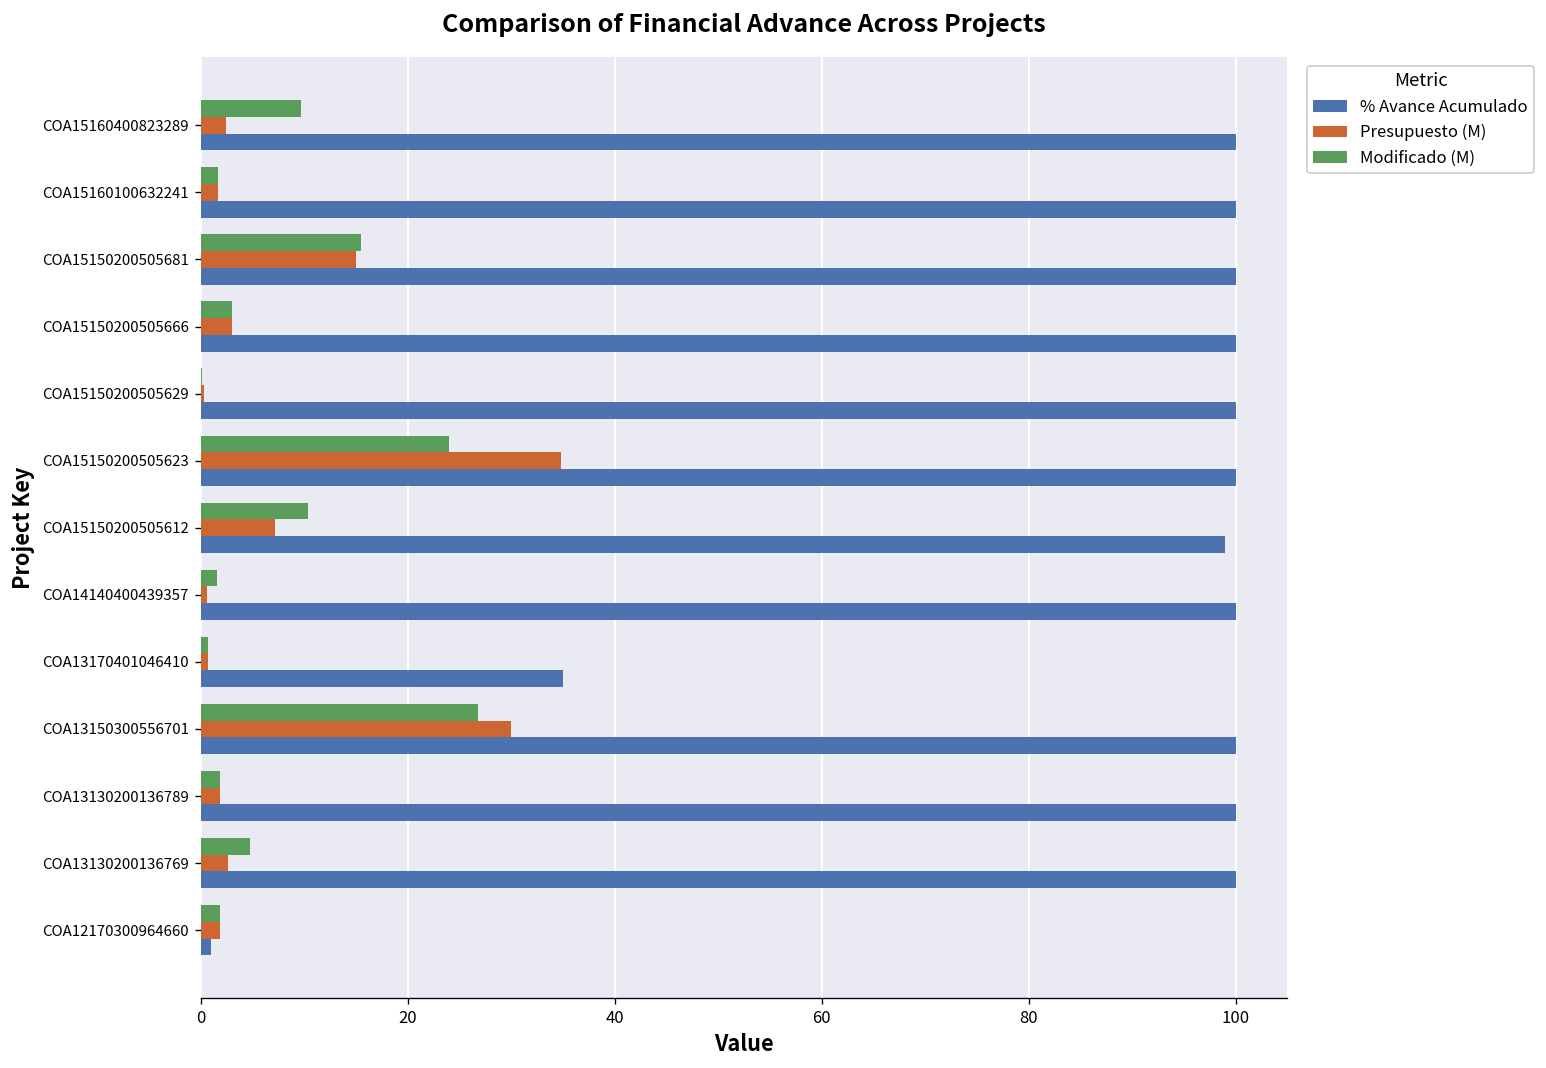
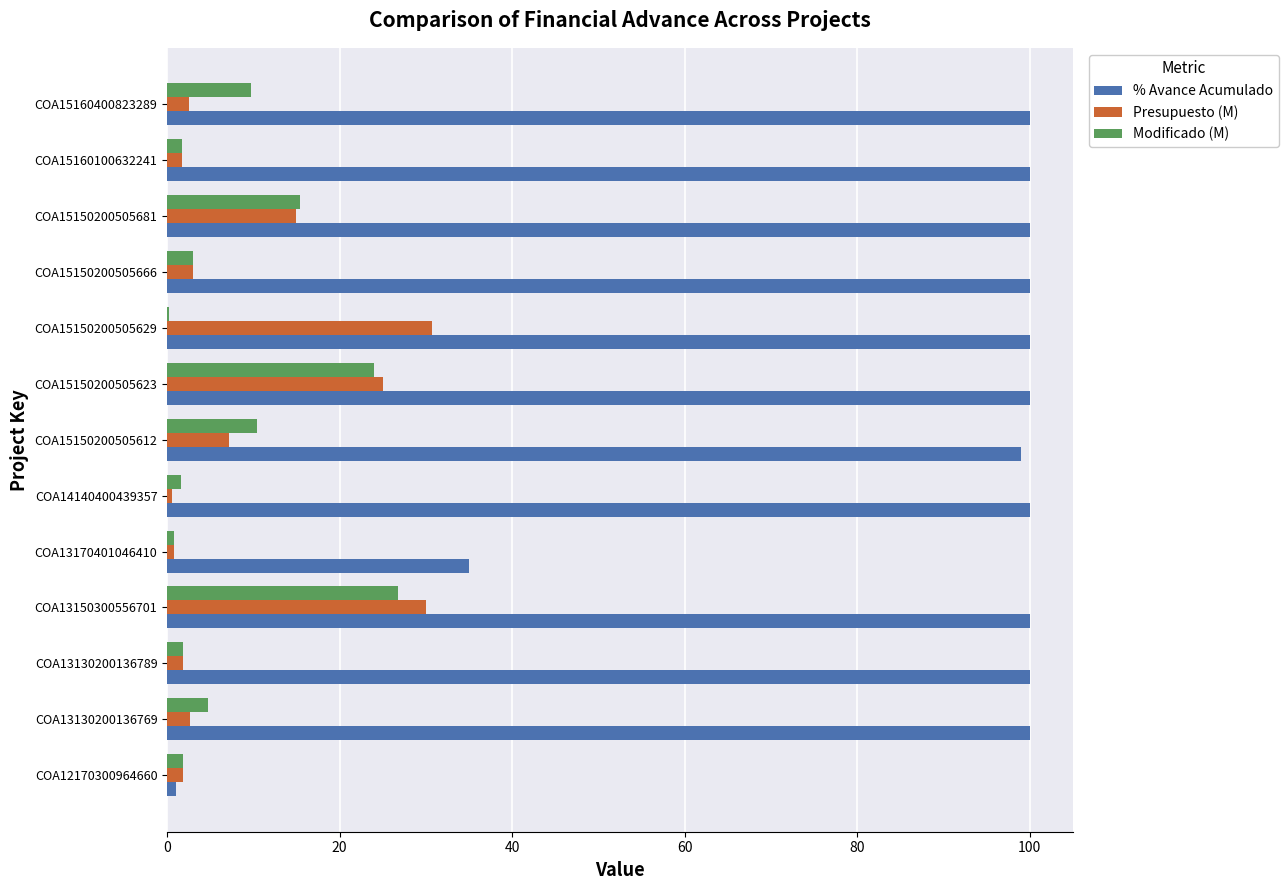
Presupuesto (M), COA15150200505629: 0 -> 31
Presupuesto (M), COA15150200505623: 35 -> 25
